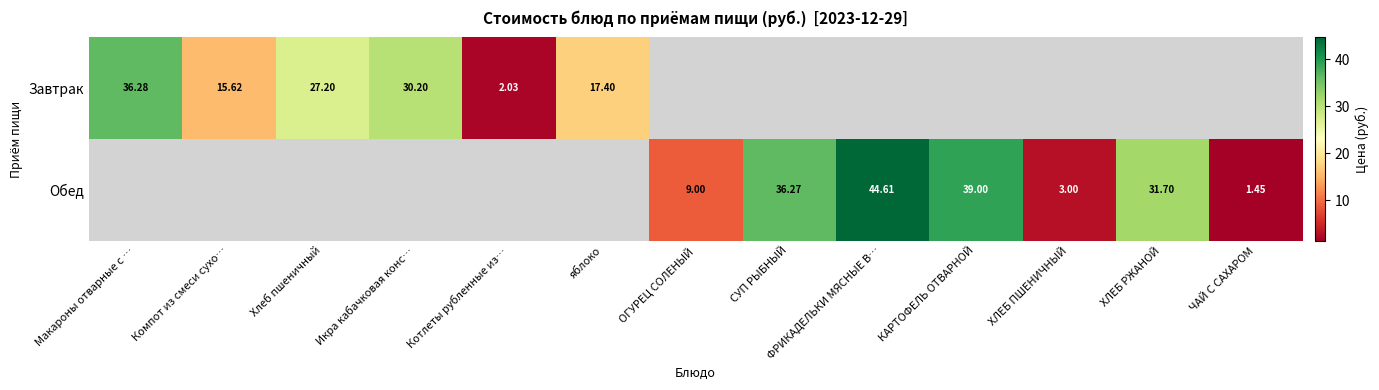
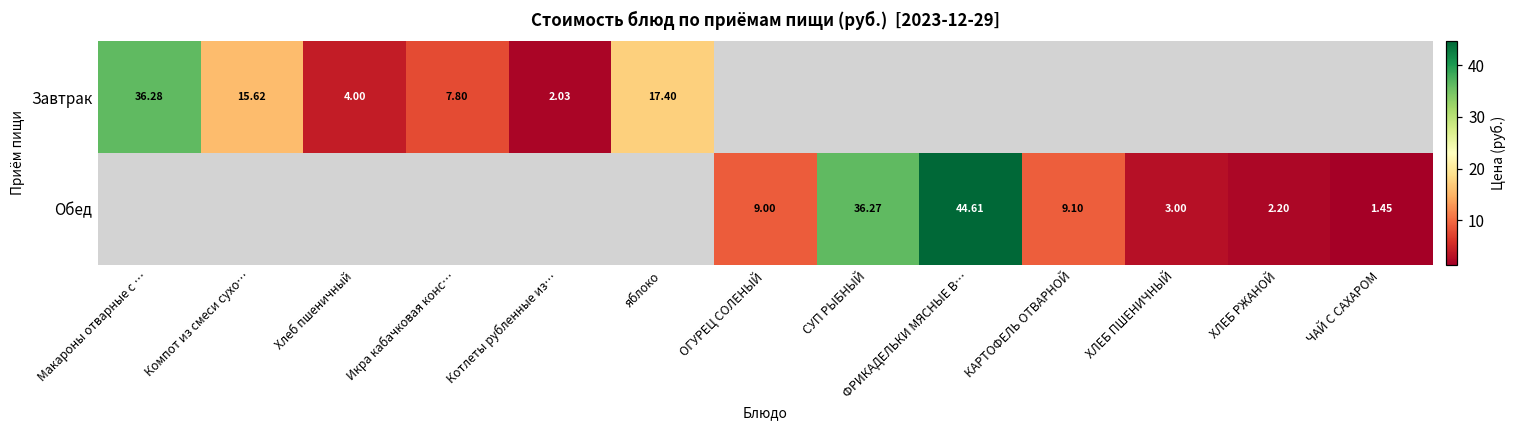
Завтрак, Хлеб пшеничный: 27.20 -> 4.00
Завтрак, Икра кабачковая конс…: 30.20 -> 7.80
Обед, КАРТОФЕЛЬ ОТВАРНОЙ: 39.00 -> 9.10
Обед, ХЛЕБ РЖАНОЙ: 31.70 -> 2.20
